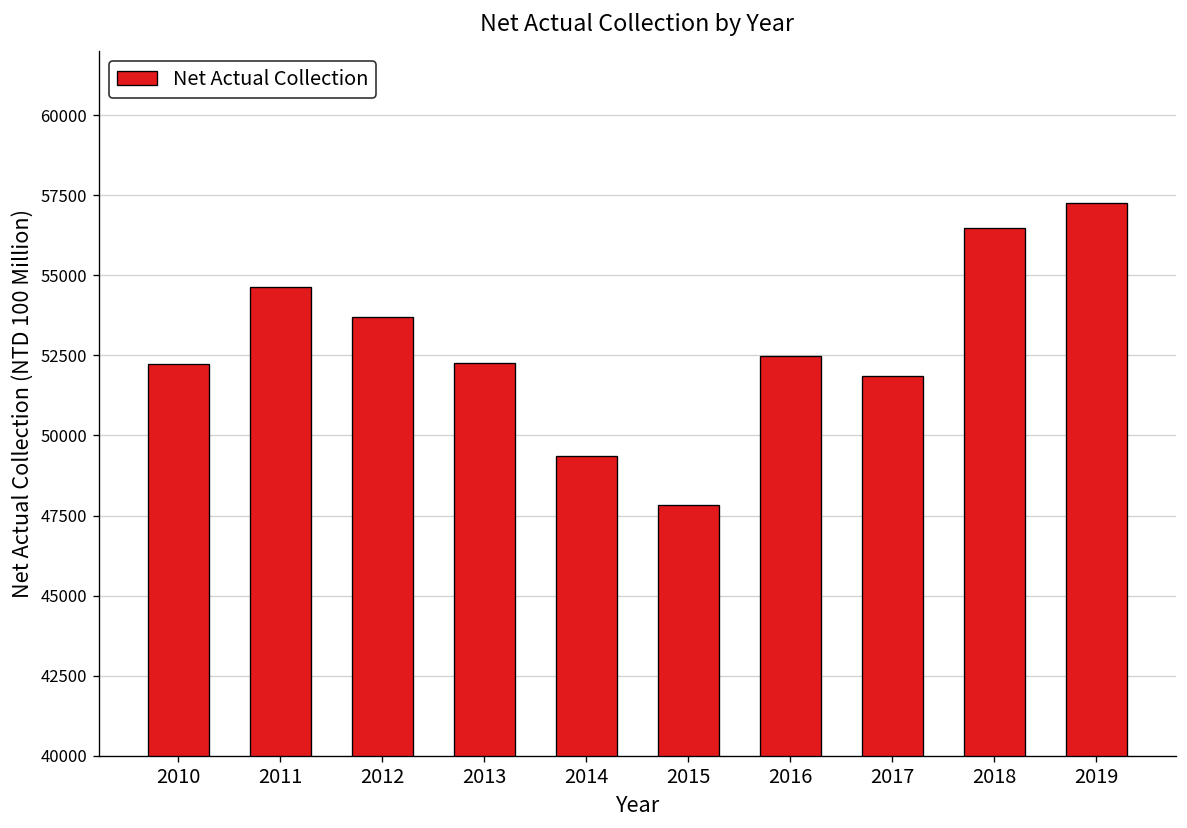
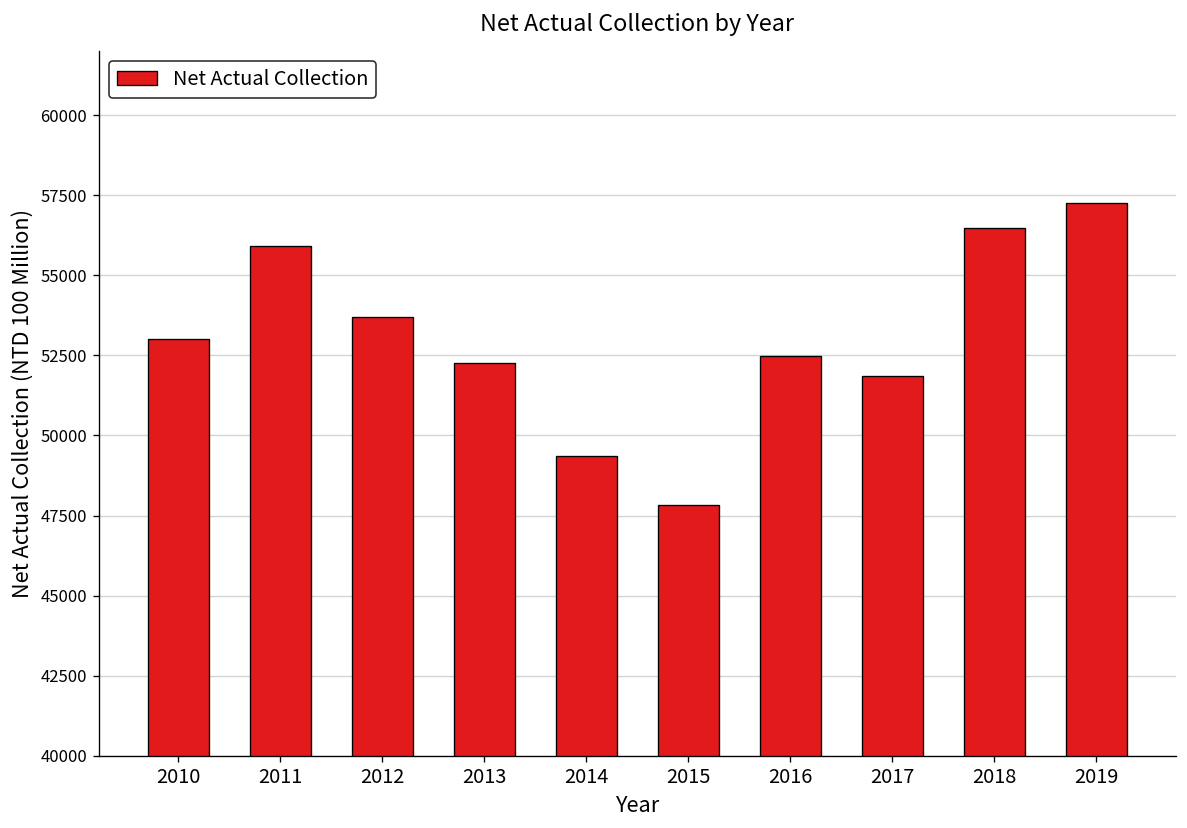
2010: 52200 -> 53000
2011: 54600 -> 55900
